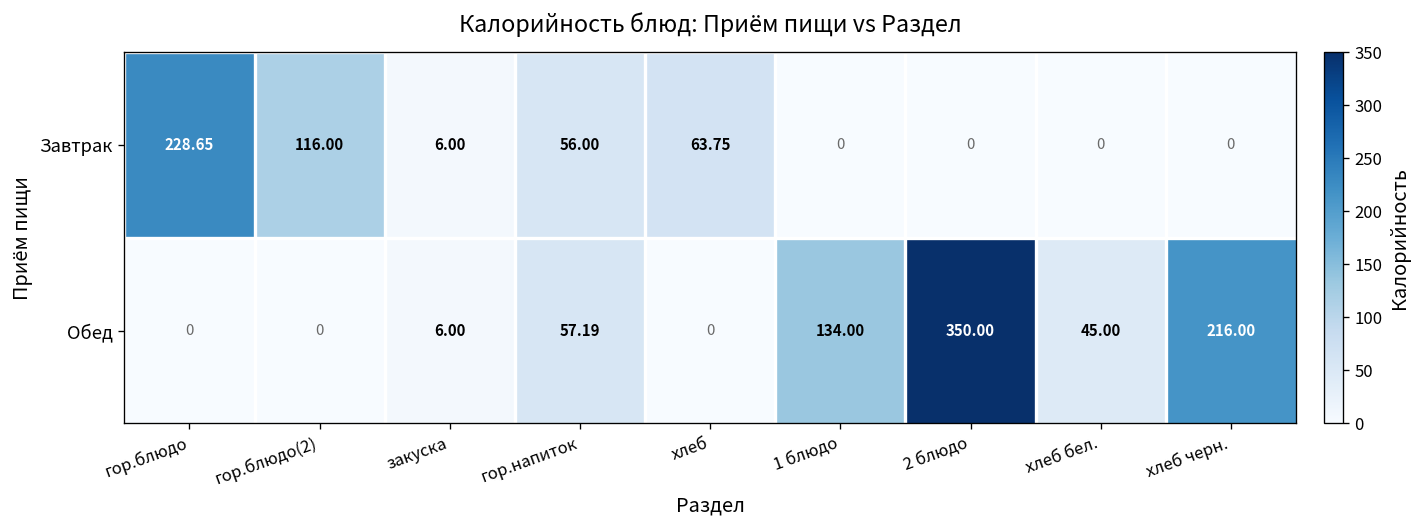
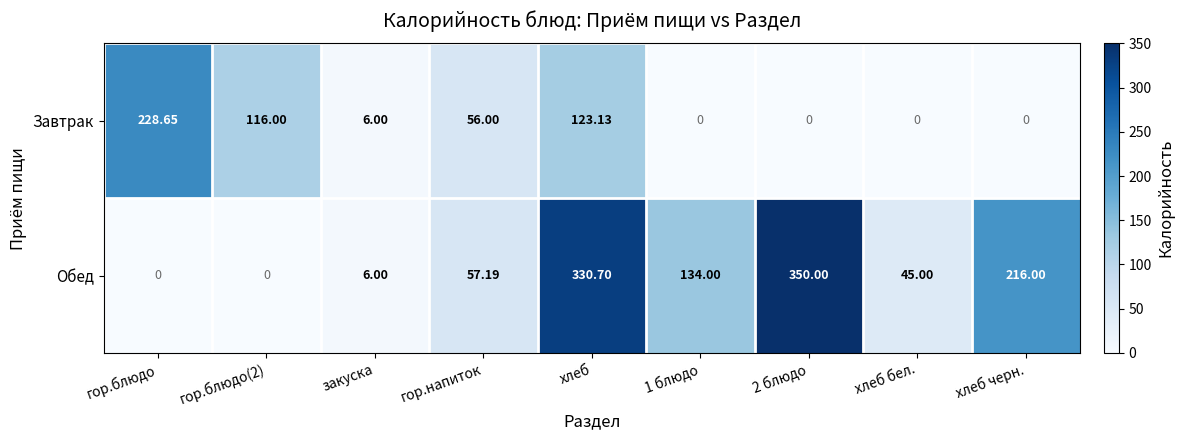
Завтрак, хлеб: 63.75 -> 123.13
Обед, хлеб: 0 -> 330.70
